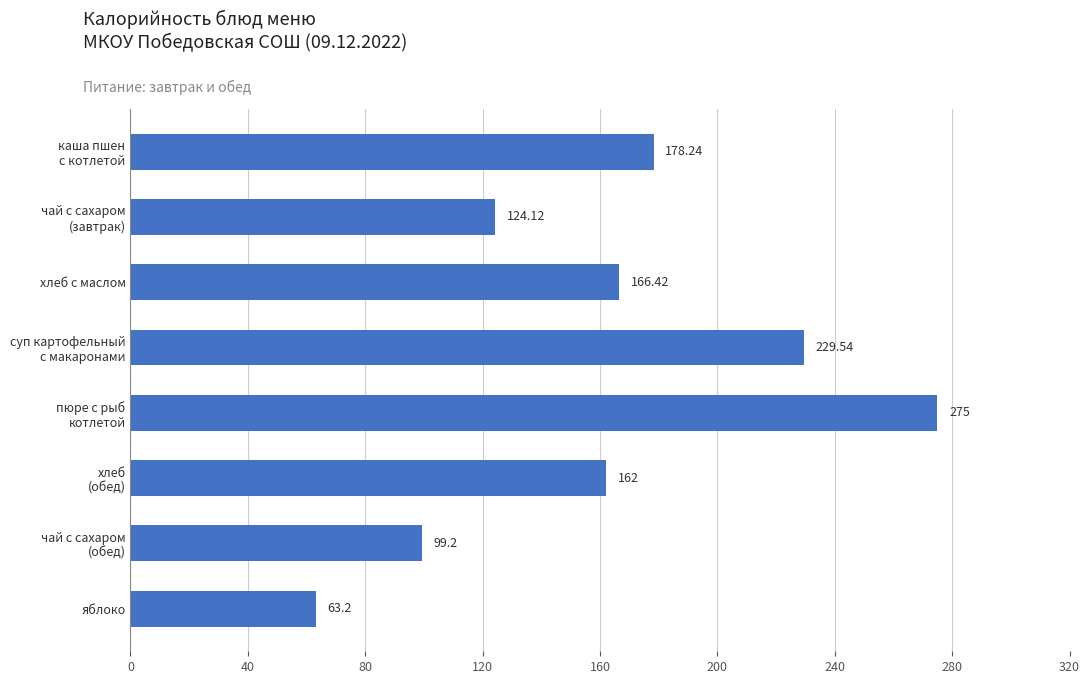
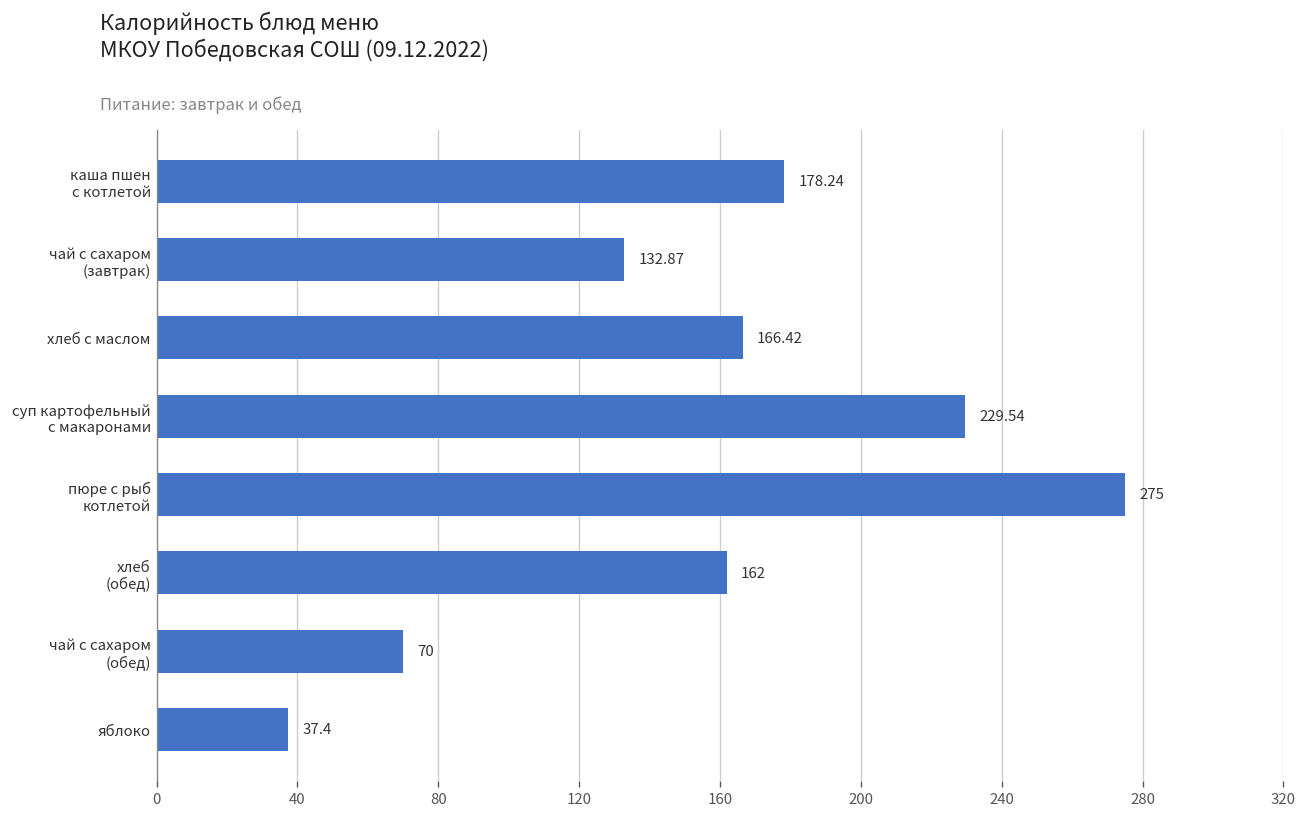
чай с сахаром (завтрак): 124.12 -> 132.87
чай с сахаром (обед): 99.2 -> 70
яблоко: 63.2 -> 37.4
